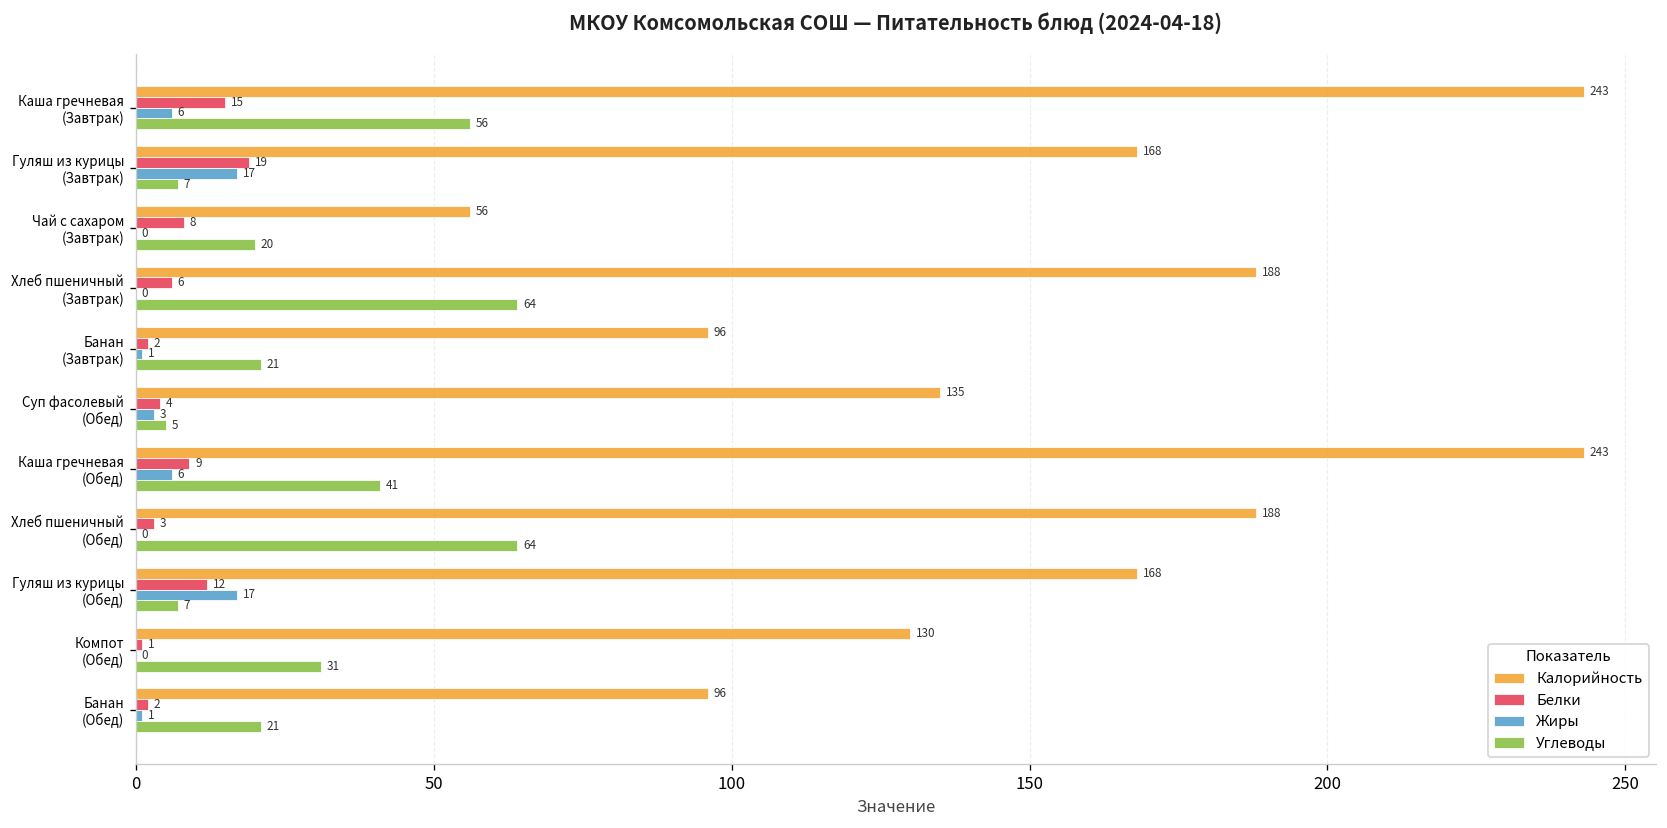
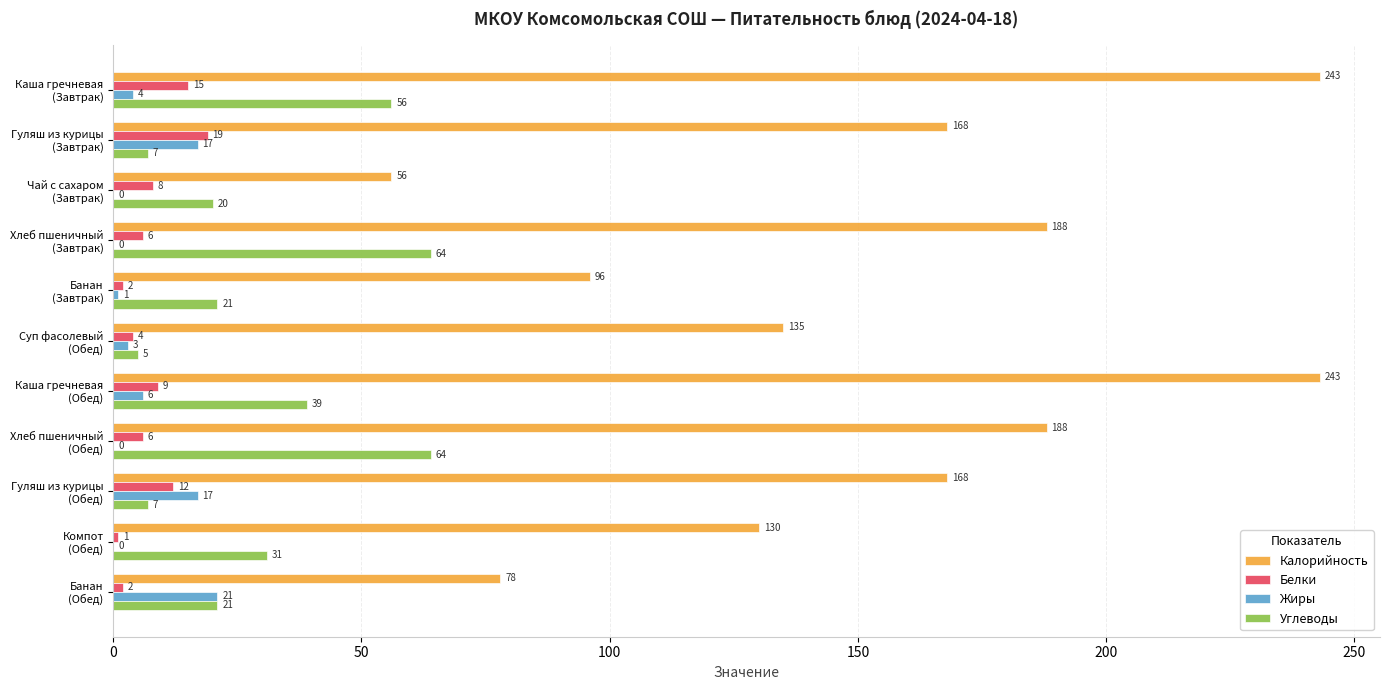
Жиры, Каша гречневая (Завтрак): 6 -> 4
Углеводы, Каша гречневая (Обед): 41 -> 39
Белки, Хлеб пшеничный (Обед): 3 -> 6
Калорийность, Банан (Обед): 96 -> 78
Жиры, Банан (Обед): 1 -> 21
